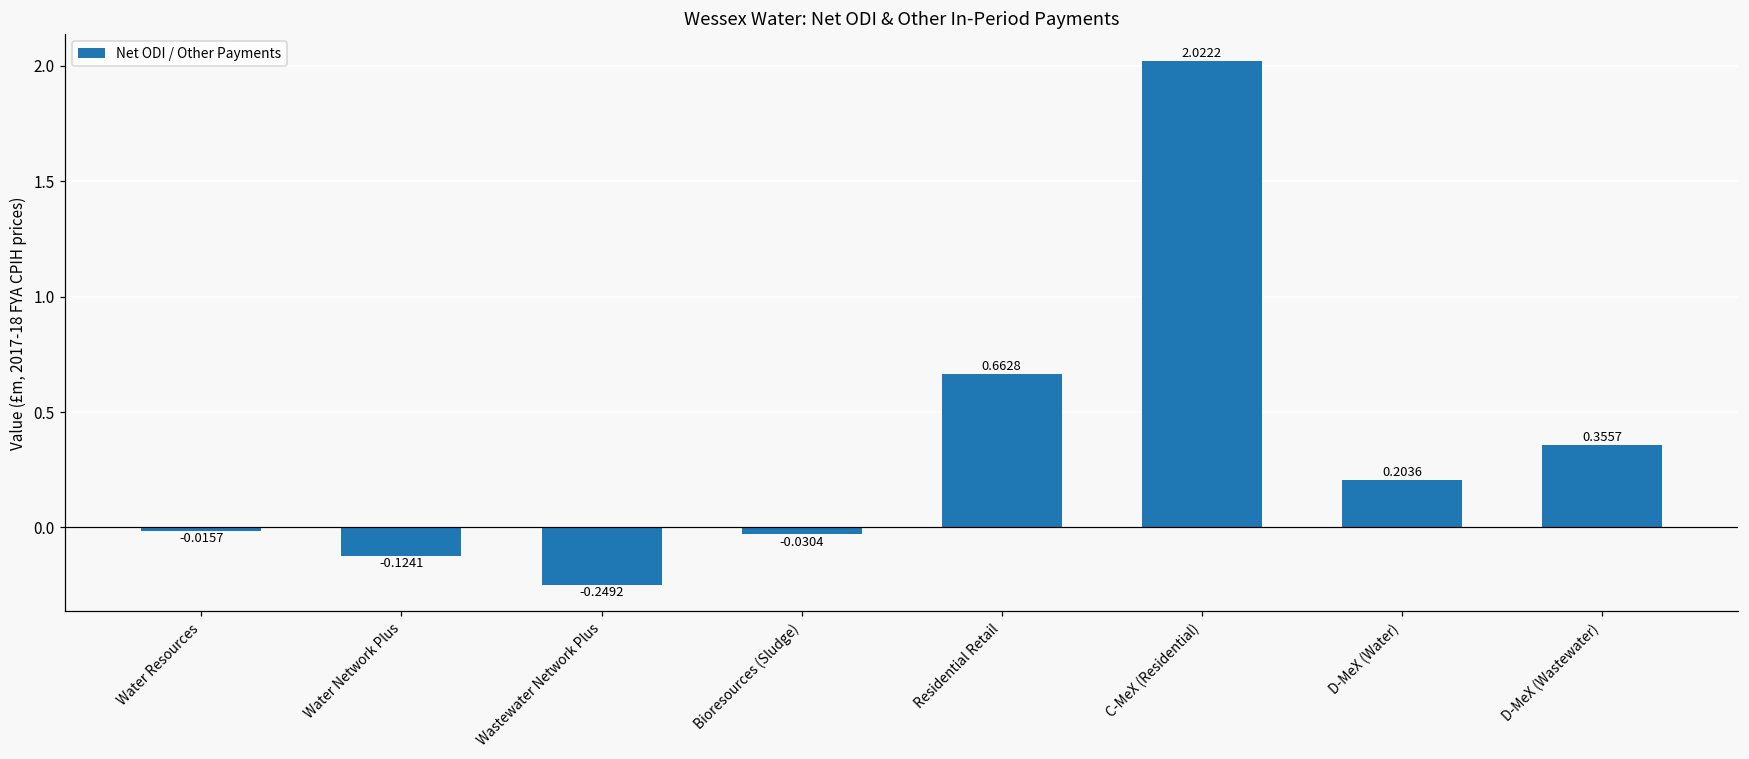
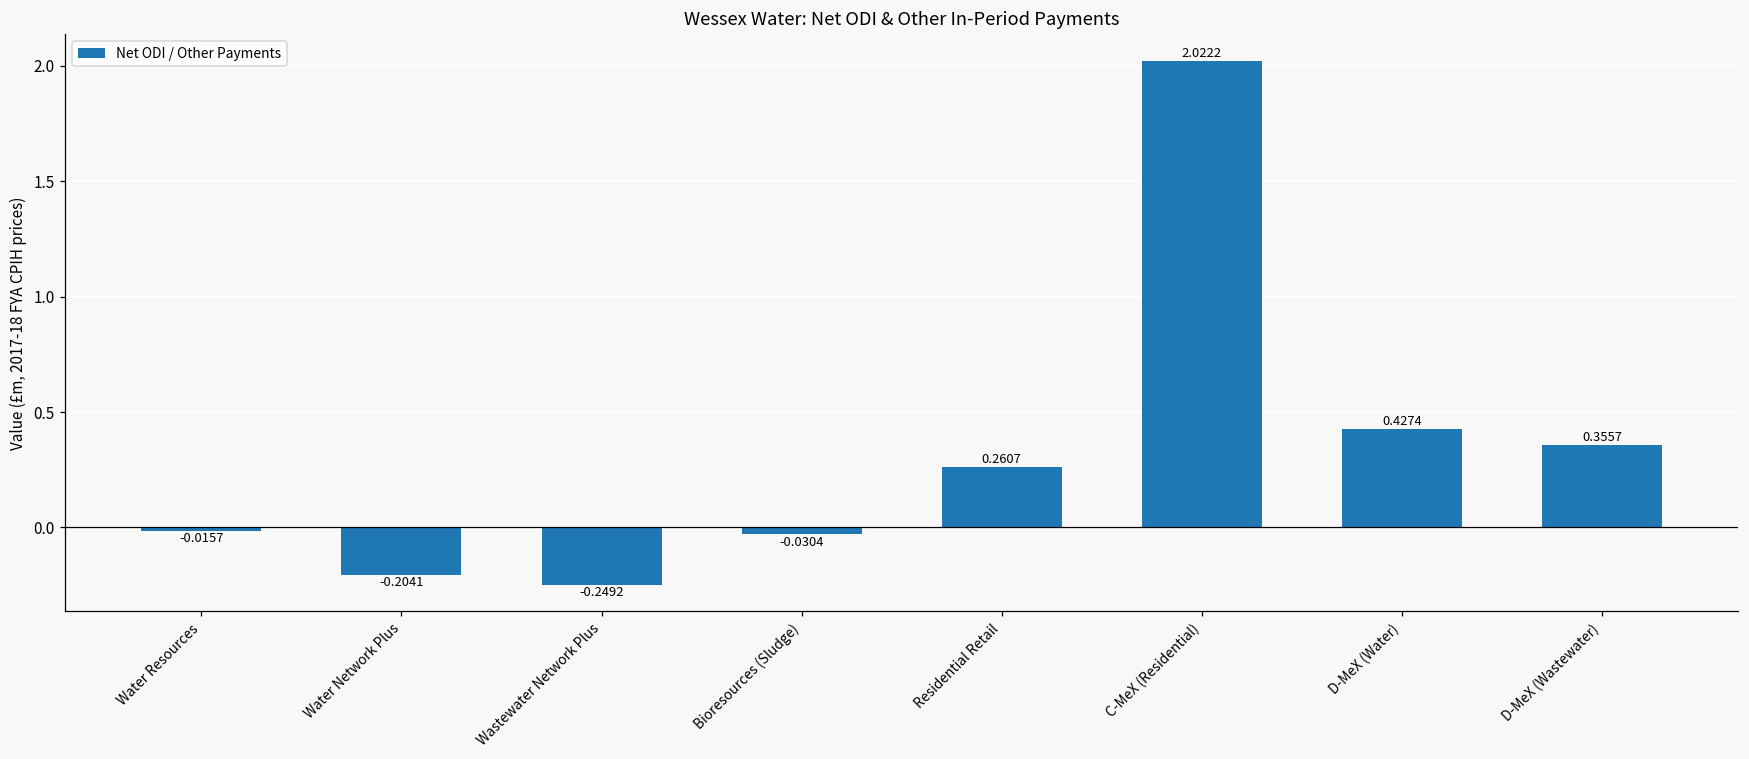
Water Network Plus: -0.1241 -> -0.2041
Residential Retail: 0.6628 -> 0.2607
D-MeX (Water): 0.2036 -> 0.4274
